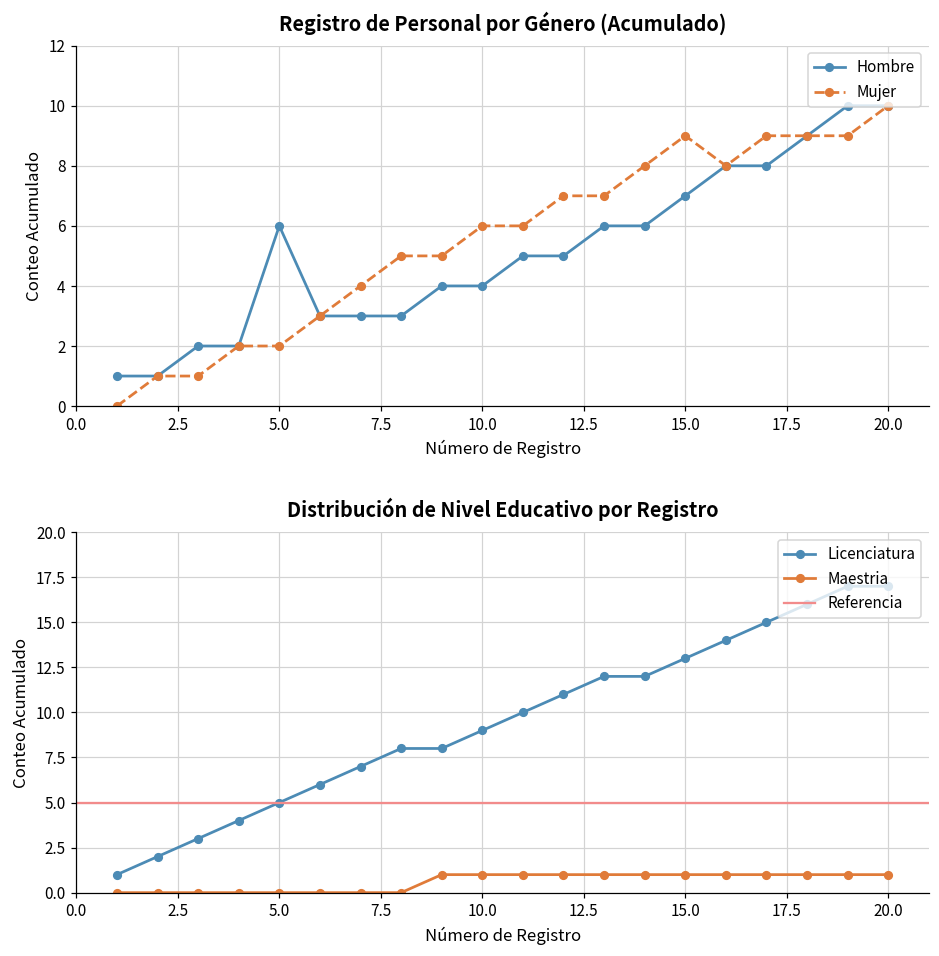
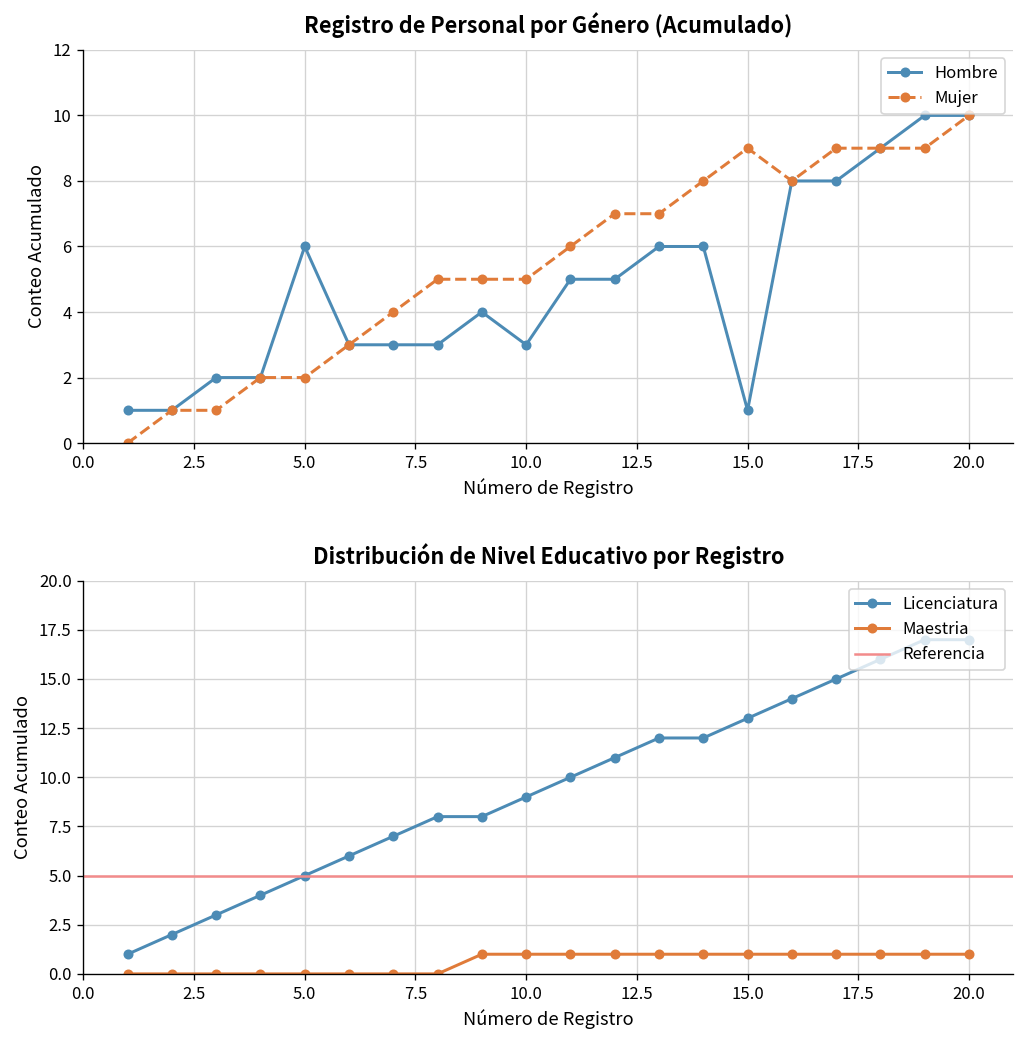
Registro de Personal por Género (Acumulado), Hombre, 10.0: 4 -> 3
Registro de Personal por Género (Acumulado), Mujer, 10.0: 6 -> 5
Registro de Personal por Género (Acumulado), Hombre, 15.0: 7 -> 1
